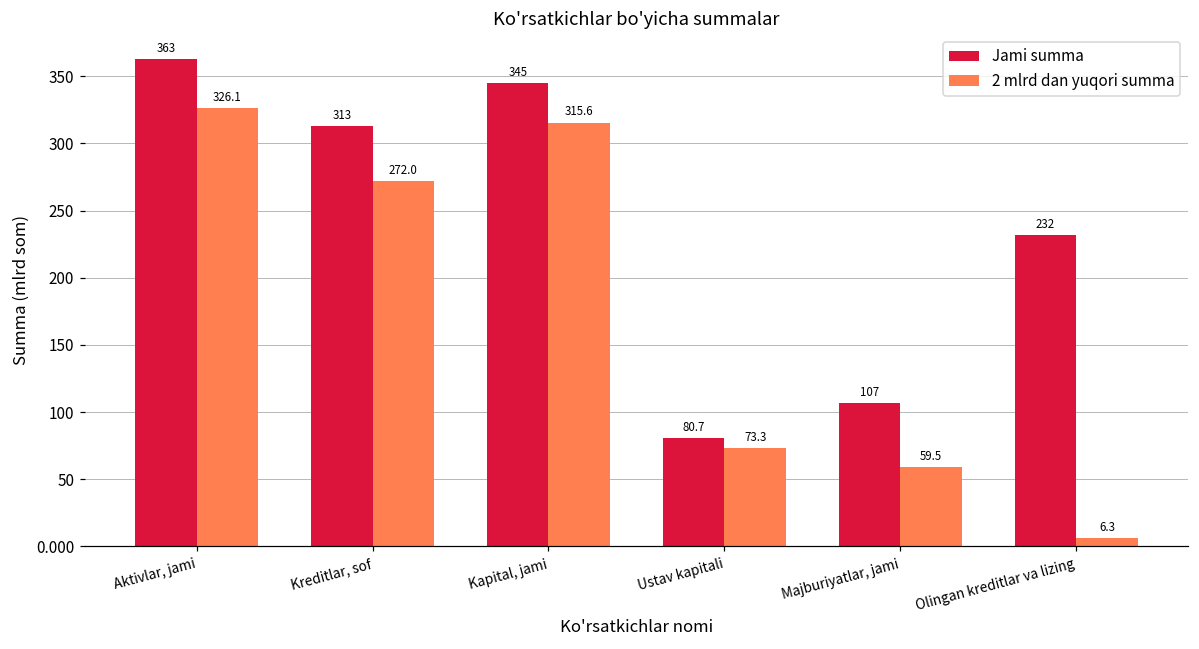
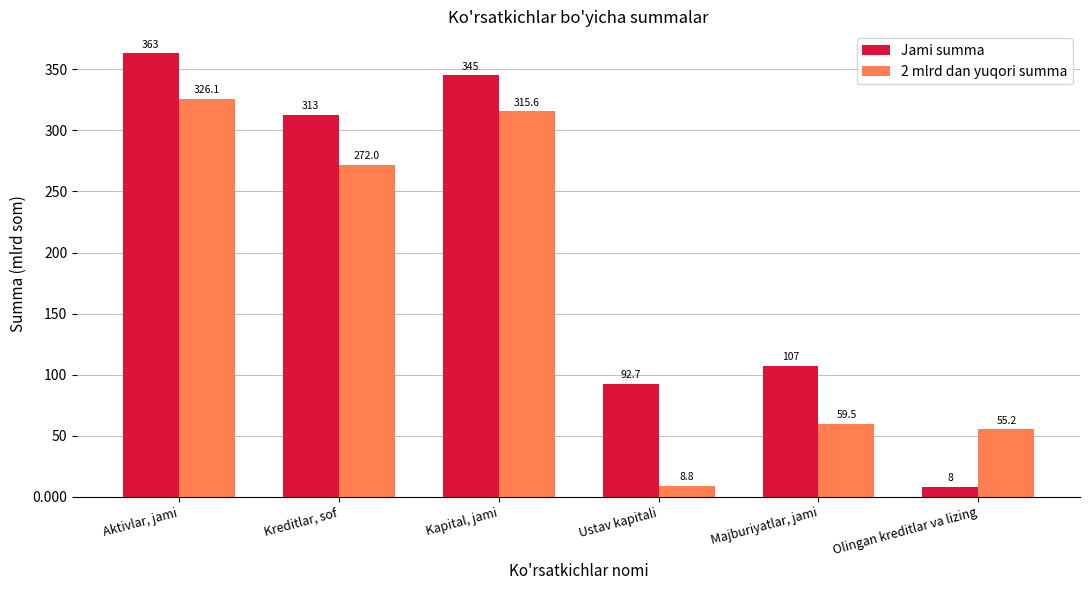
Jami summa, Ustav kapitali: 80.7 -> 92.7
2 mlrd dan yuqori summa, Ustav kapitali: 73.3 -> 8.8
Jami summa, Olingan kreditlar va lizing: 232 -> 8
2 mlrd dan yuqori summa, Olingan kreditlar va lizing: 6.3 -> 55.2
